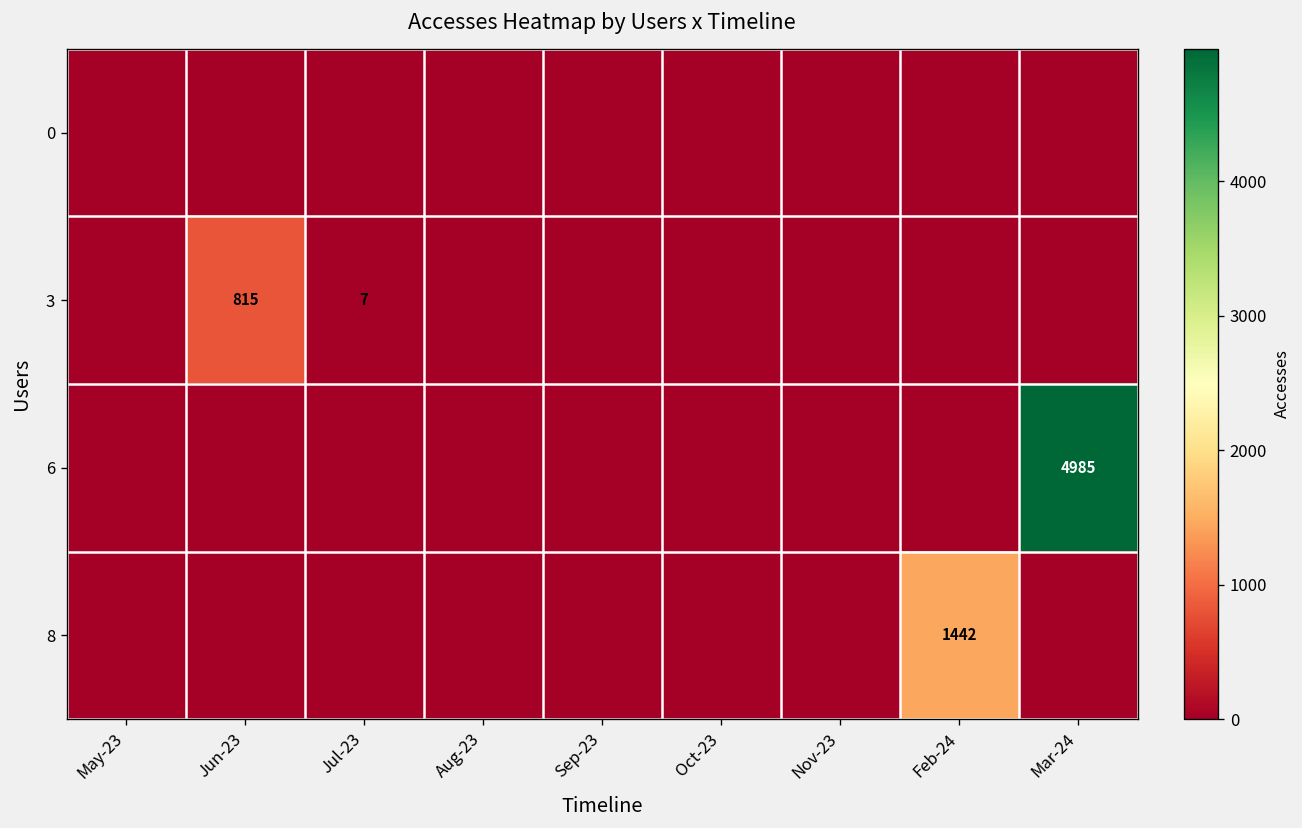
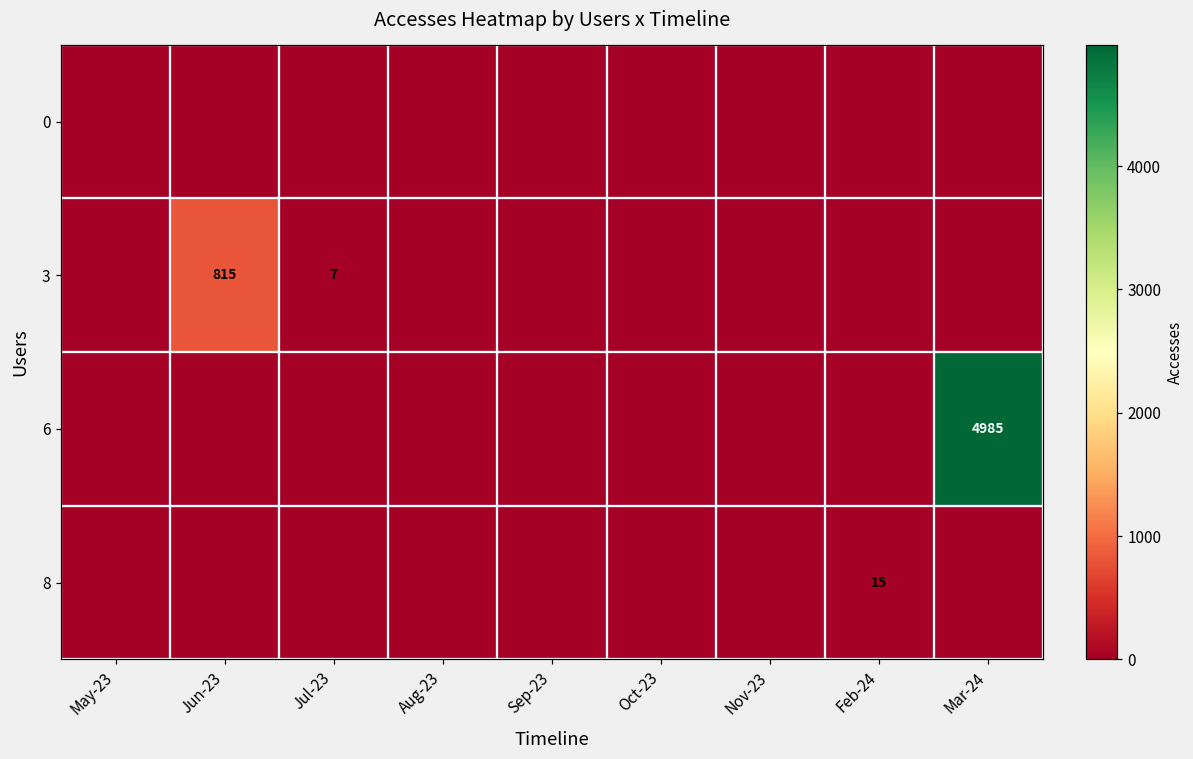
8, Feb-24: 1442 -> 15
